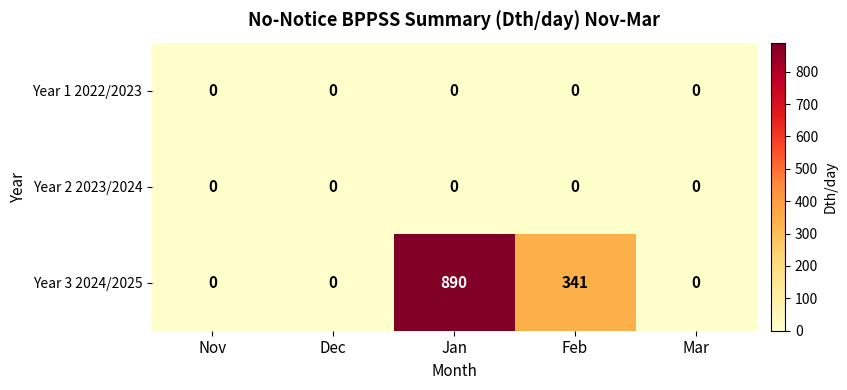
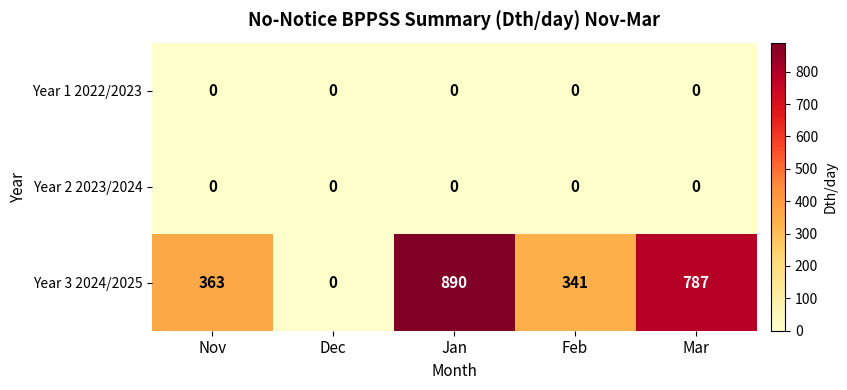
Year 3 2024/2025, Nov: 0 -> 363
Year 3 2024/2025, Mar: 0 -> 787
